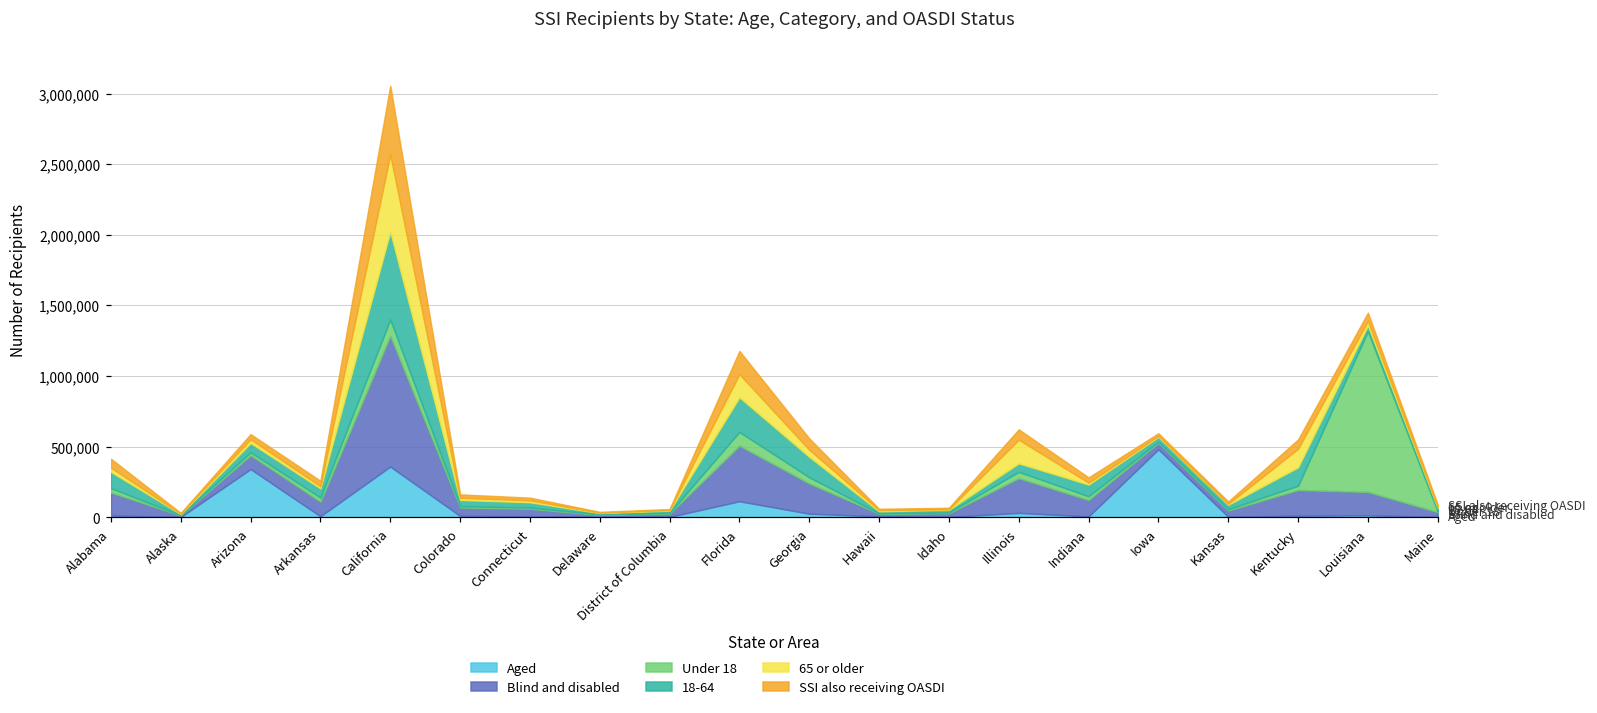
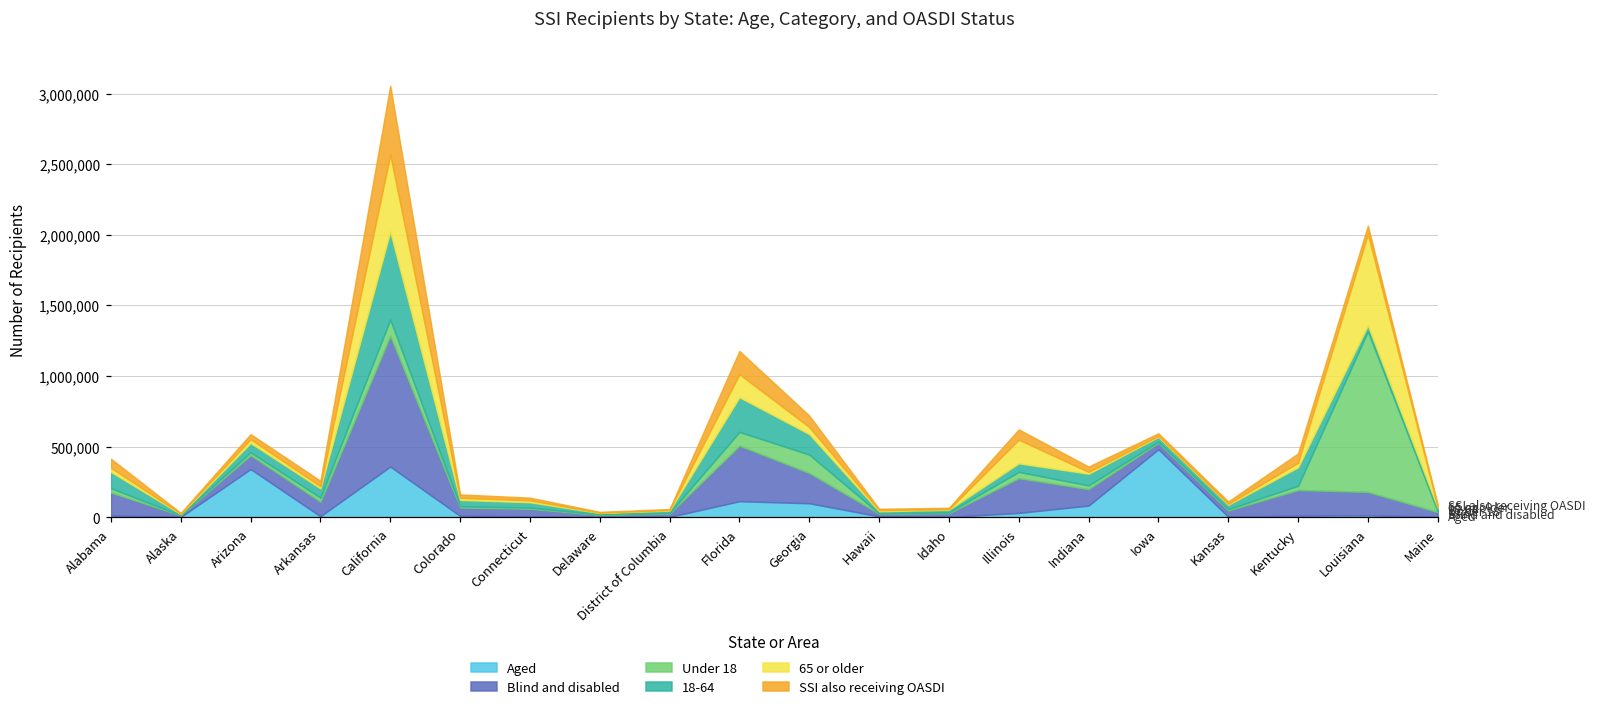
Aged, Georgia: 20,000 -> 100,000
Under 18, Georgia: 40,000 -> 130,000
Aged, Indiana: 10,000 -> 80,000
65 or older, Kentucky: 130,000 -> 30,000
65 or older, Louisiana: 30,000 -> 650,000
